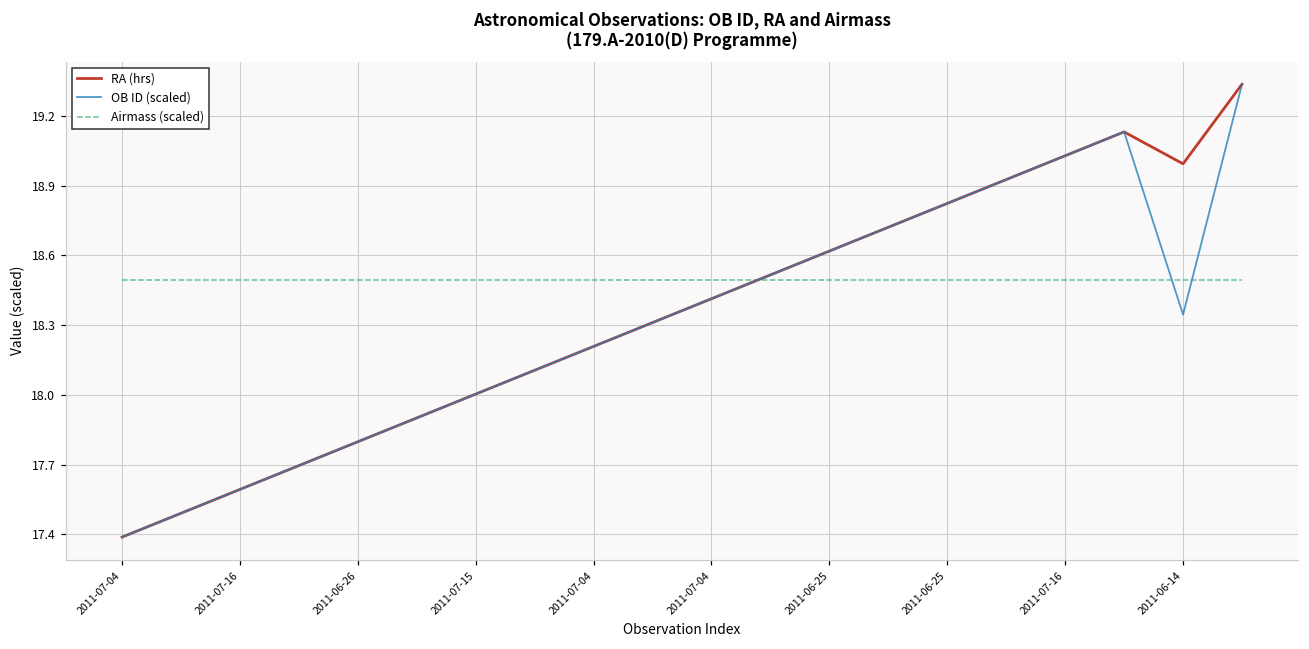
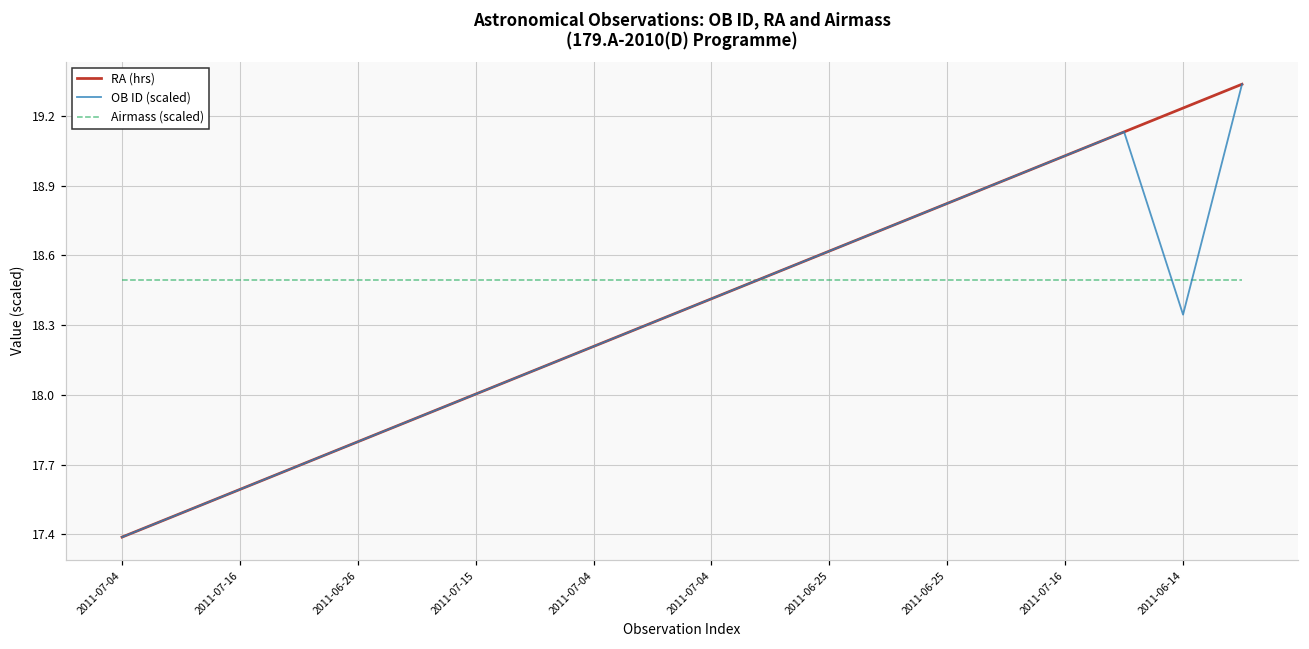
RA (hrs), 2011-06-14: 18.99 -> 19.23
